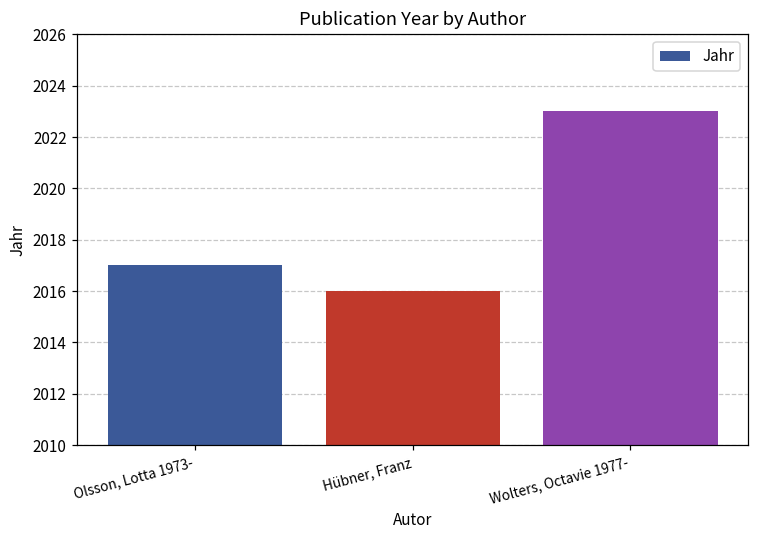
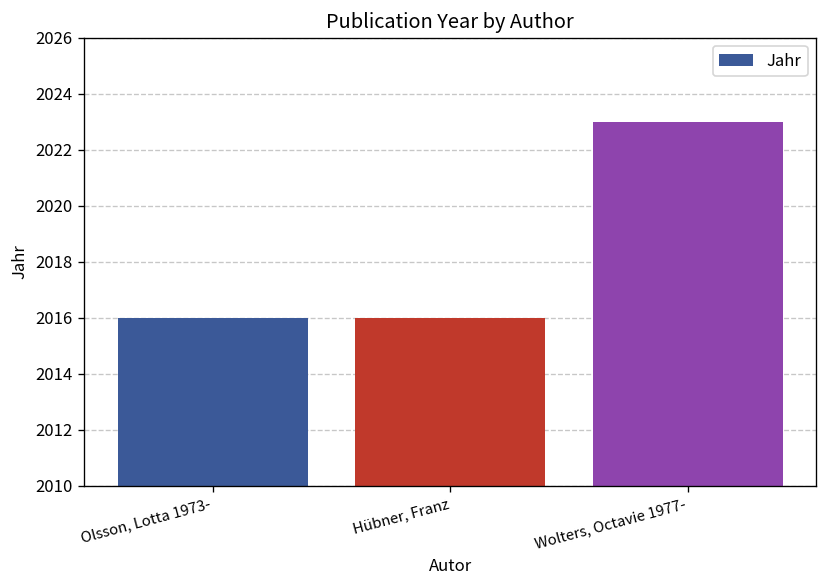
Olsson, Lotta 1973-: 2017 -> 2016
